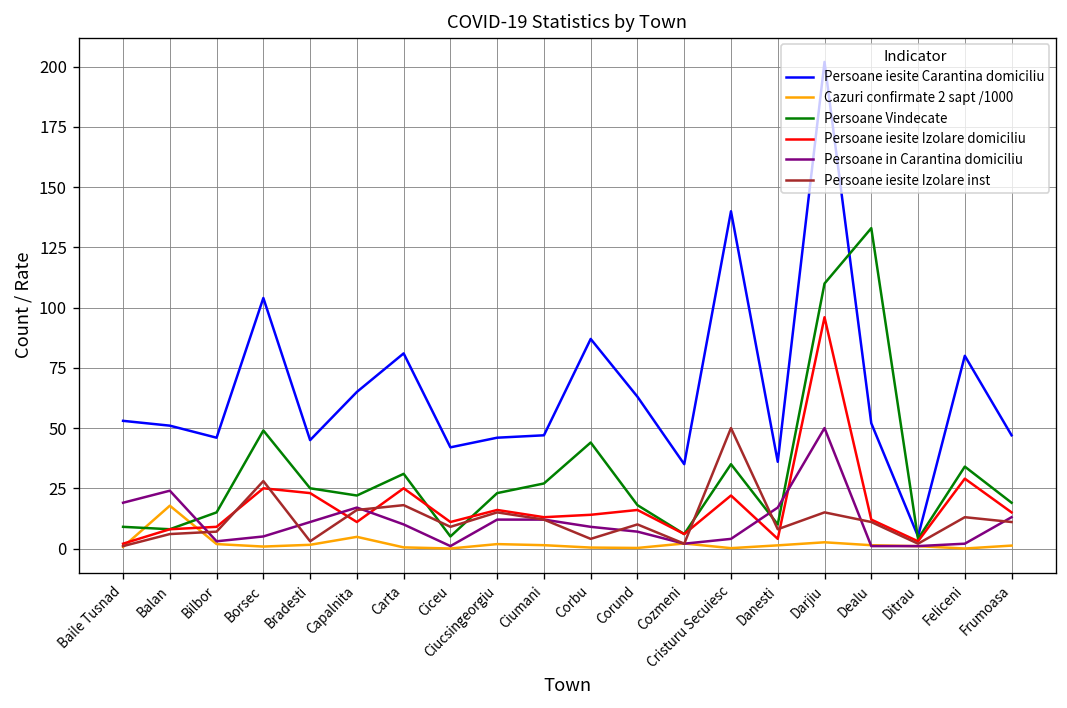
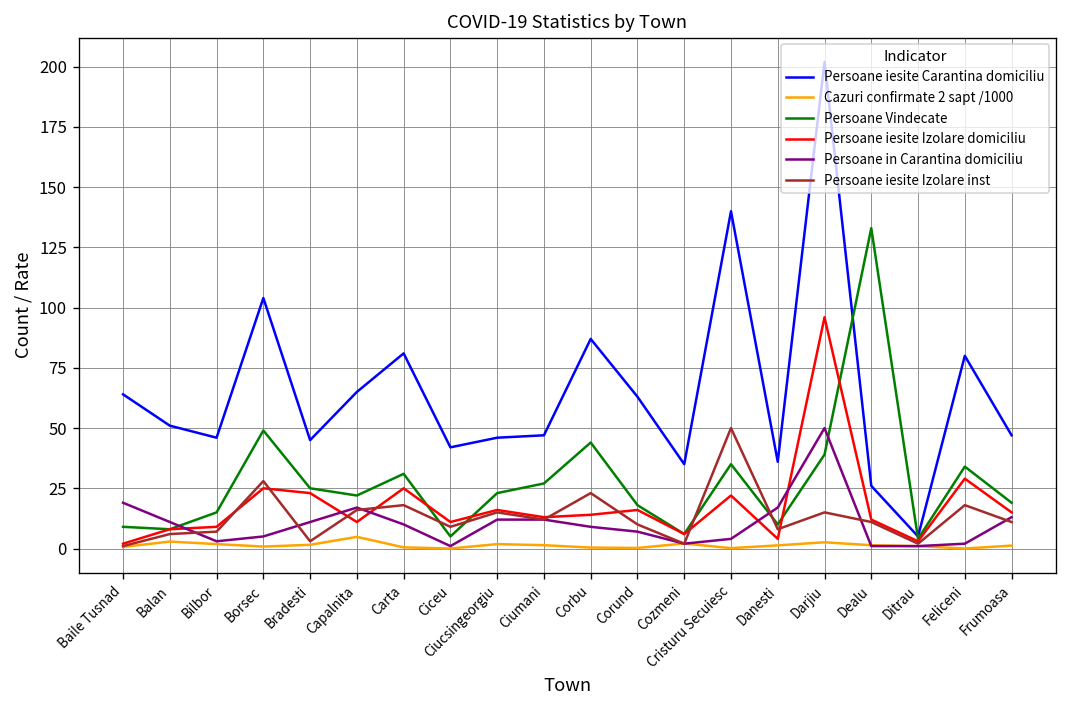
Persoane iesite Carantina domiciliu, Baile Tusnad: 53 -> 64
Cazuri confirmate 2 sapt /1000, Balan: 18 -> 3
Persoane in Carantina domiciliu, Balan: 24 -> 11
Persoane iesite Izolare inst, Corbu: 4 -> 23
Persoane Vindecate, Darjiu: 110 -> 39
Persoane iesite Carantina domiciliu, Dealu: 52 -> 26
Persoane iesite Izolare inst, Feliceni: 13 -> 18
